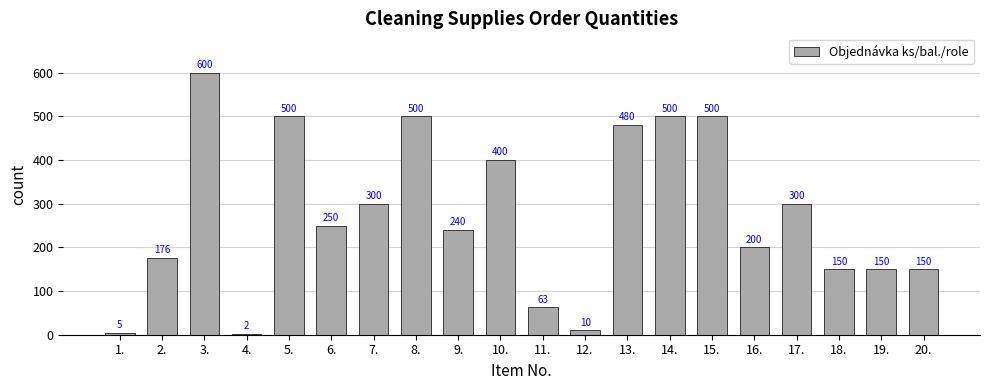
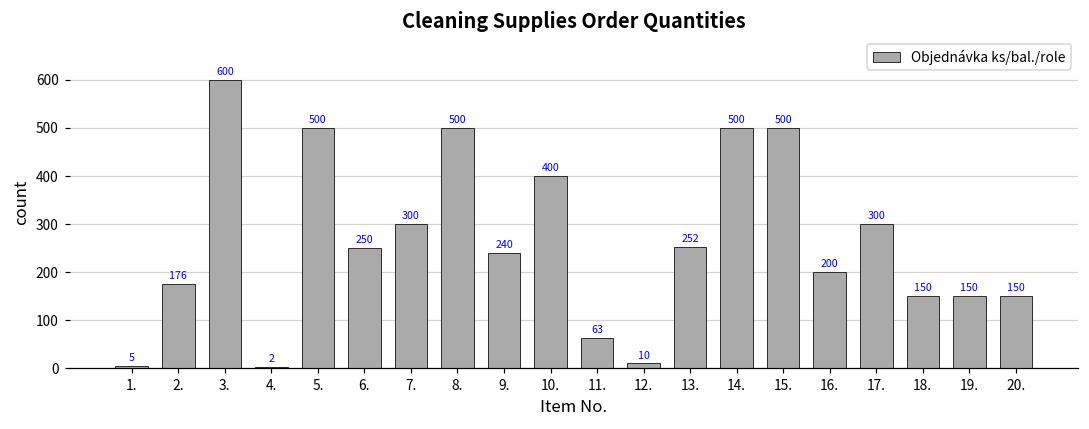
13.: 480 -> 252
